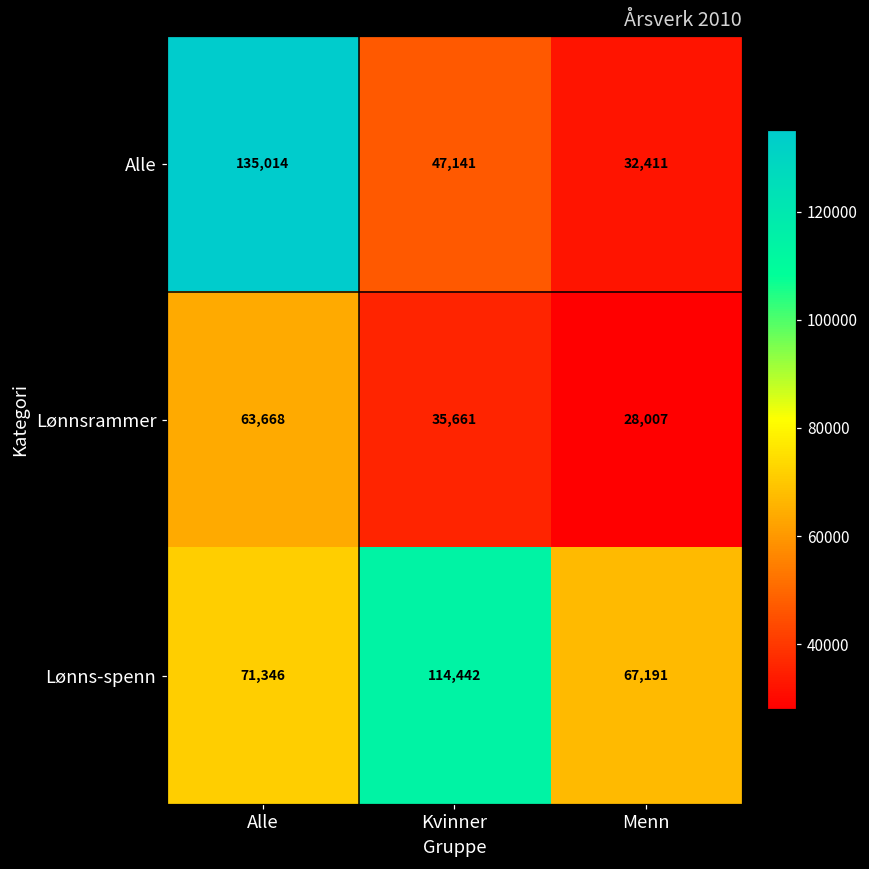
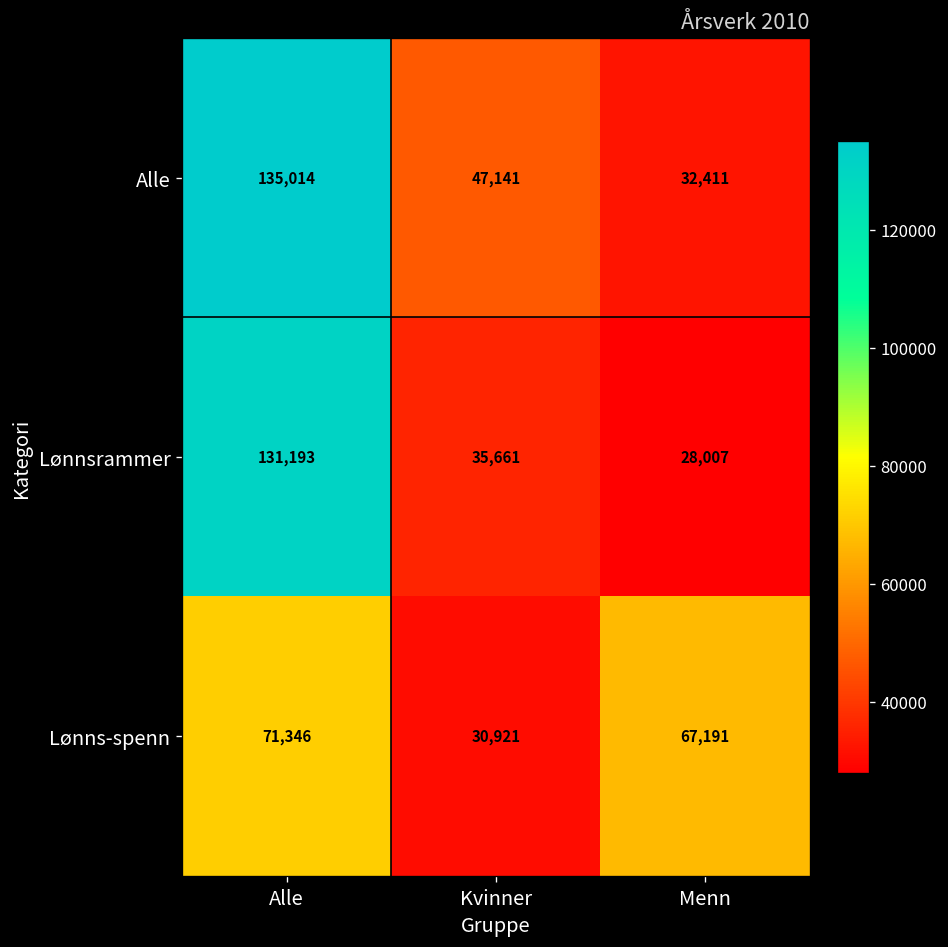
Lønnsrammer, Alle: 63,668 -> 131,193
Lønns-spenn, Kvinner: 114,442 -> 30,921
